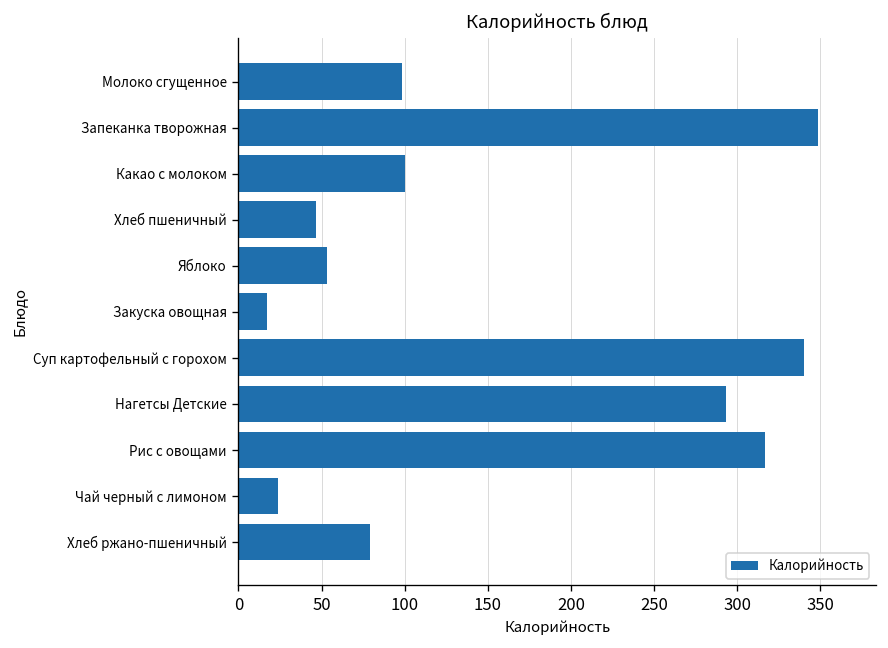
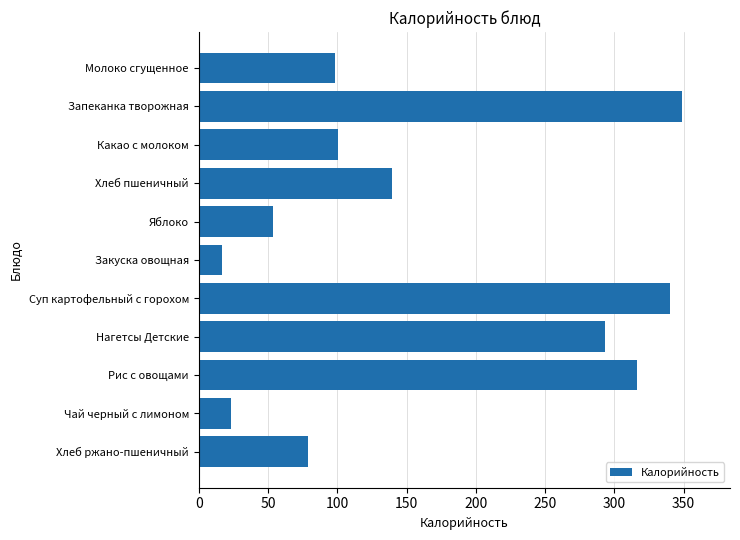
Хлеб пшеничный: 47 -> 140
